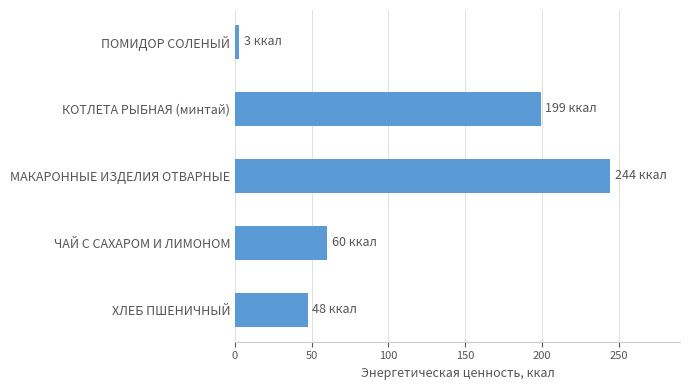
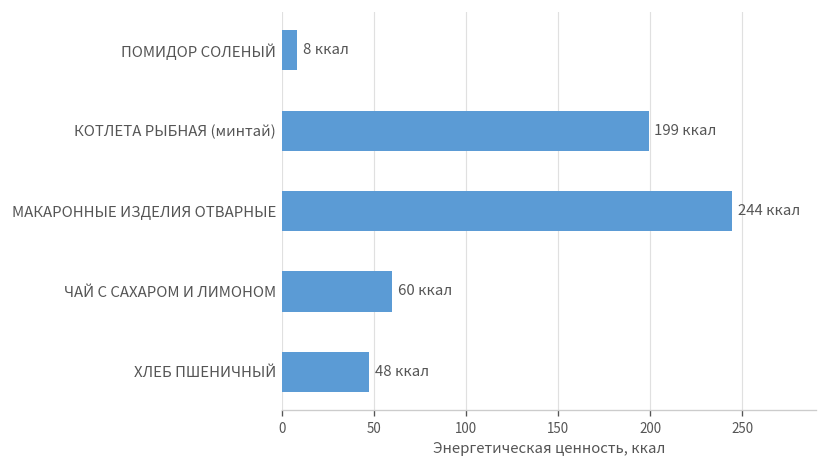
ПОМИДОР СОЛЕНЫЙ: 3 -> 8
